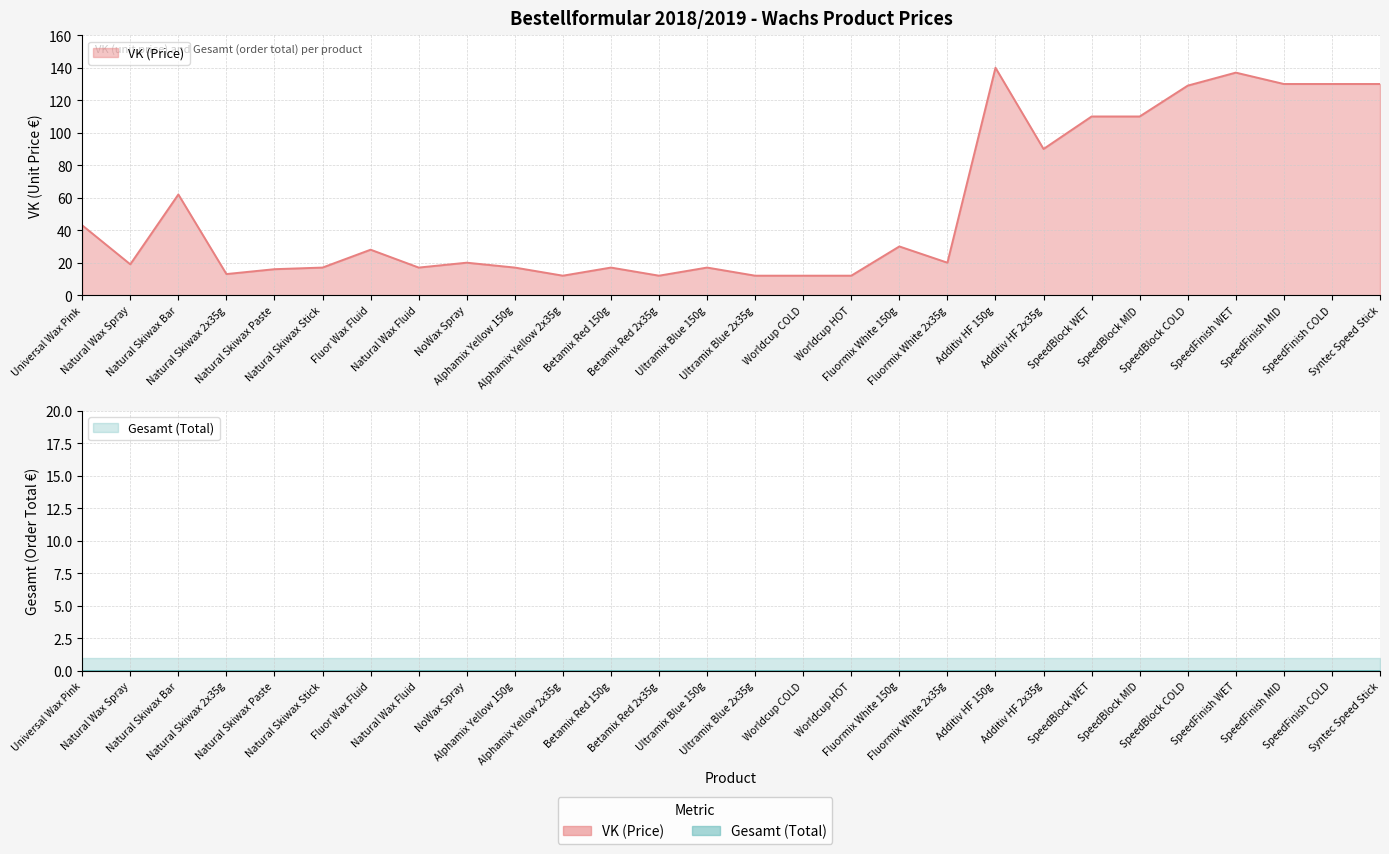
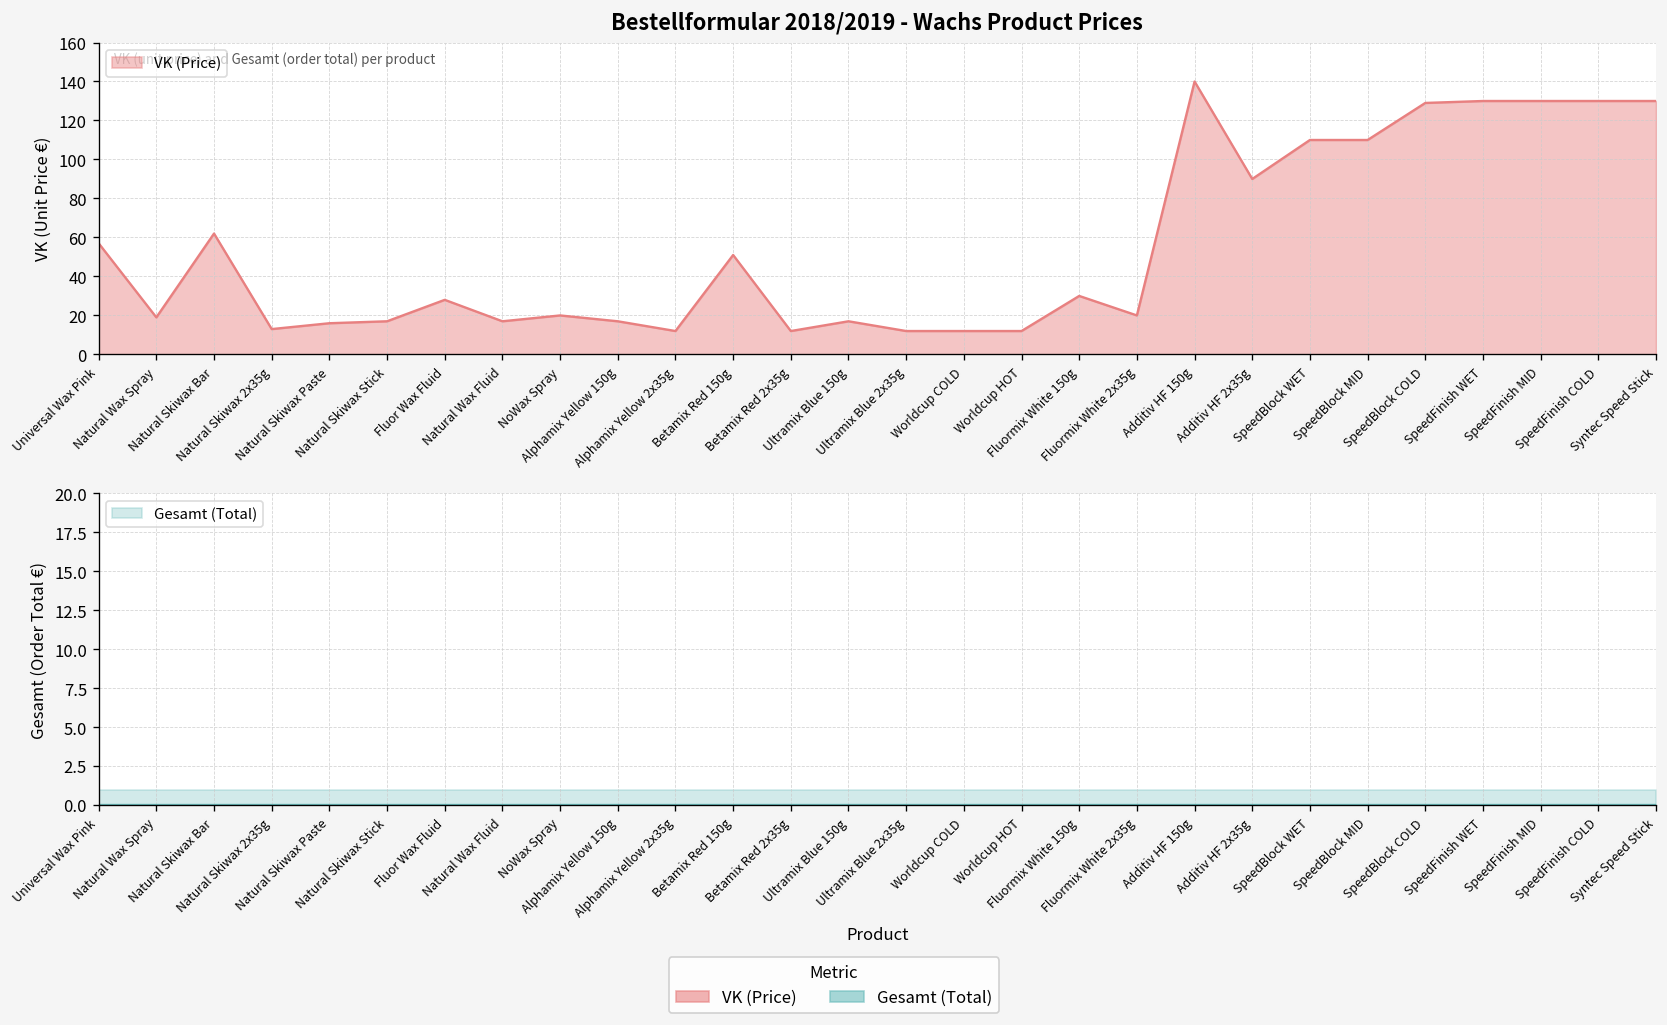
Bestellformular 2018/2019 - Wachs Product Prices, Universal Wax Pink: 43 -> 57
Bestellformular 2018/2019 - Wachs Product Prices, Betamix Red 150g: 17 -> 51
Bestellformular 2018/2019 - Wachs Product Prices, SpeedFinish WET: 137 -> 130
